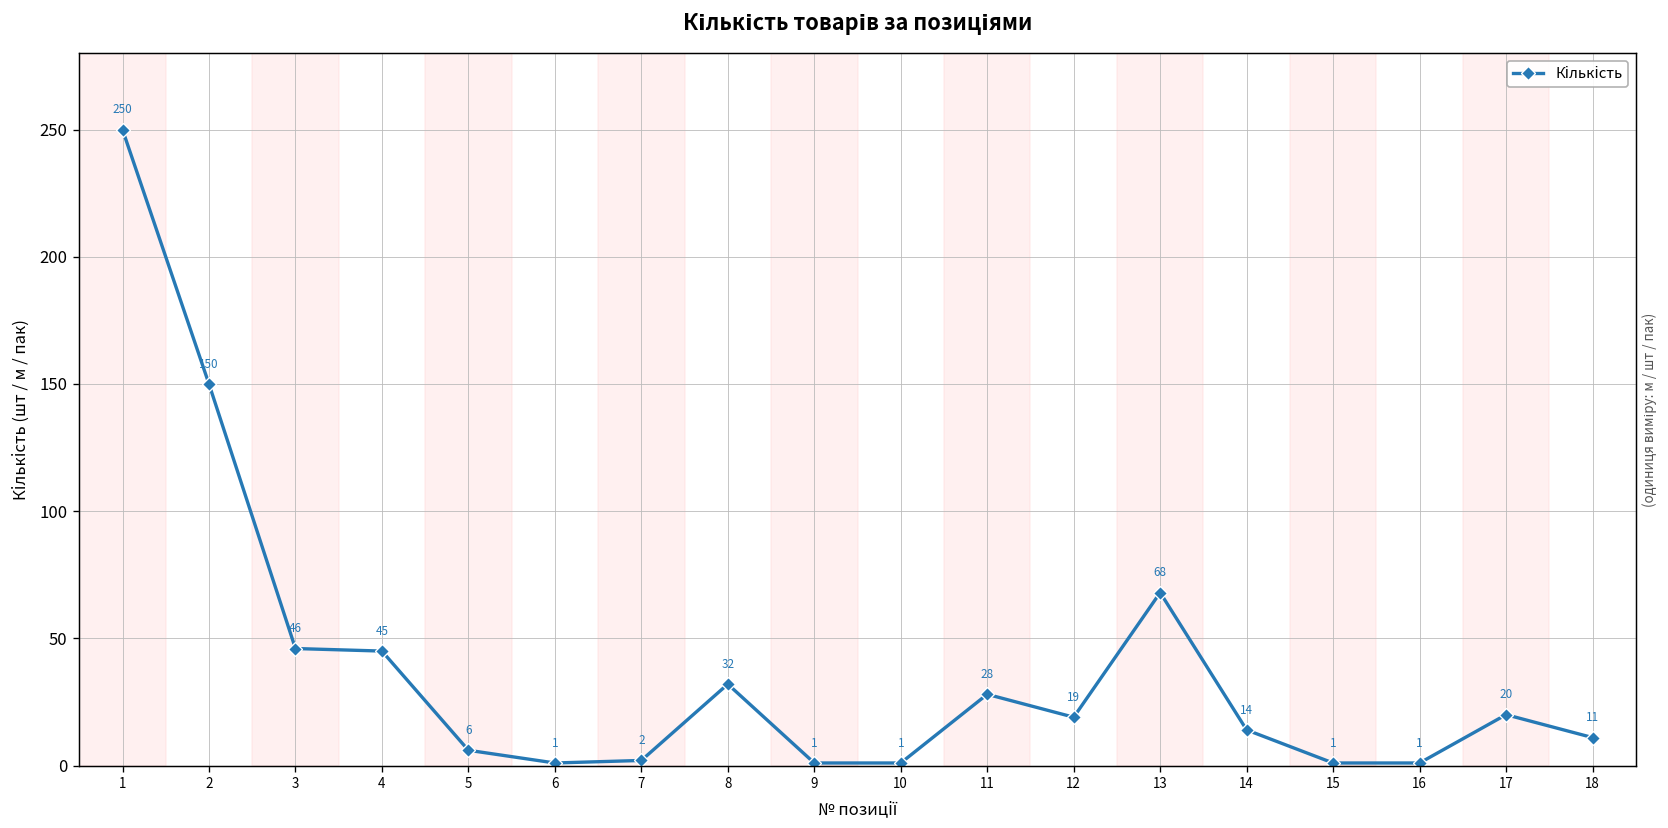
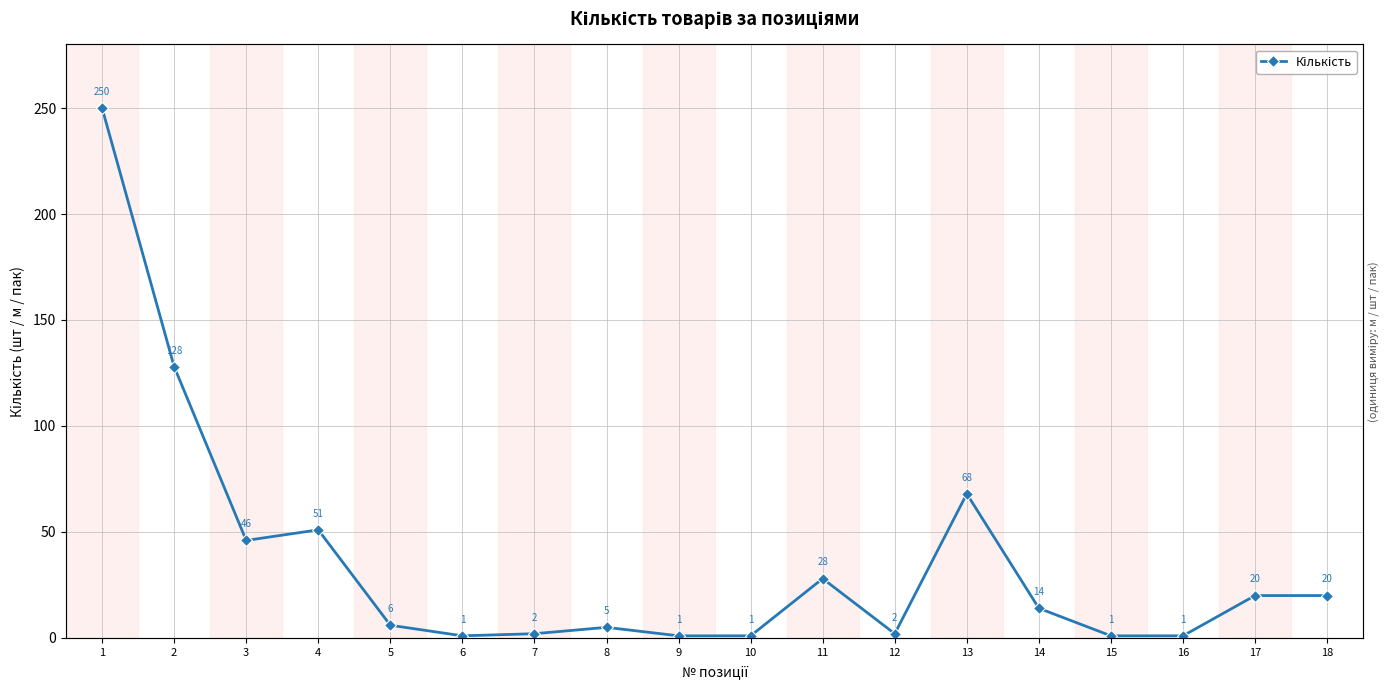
2: 150 -> 128
4: 45 -> 51
8: 32 -> 5
12: 19 -> 2
18: 11 -> 20
